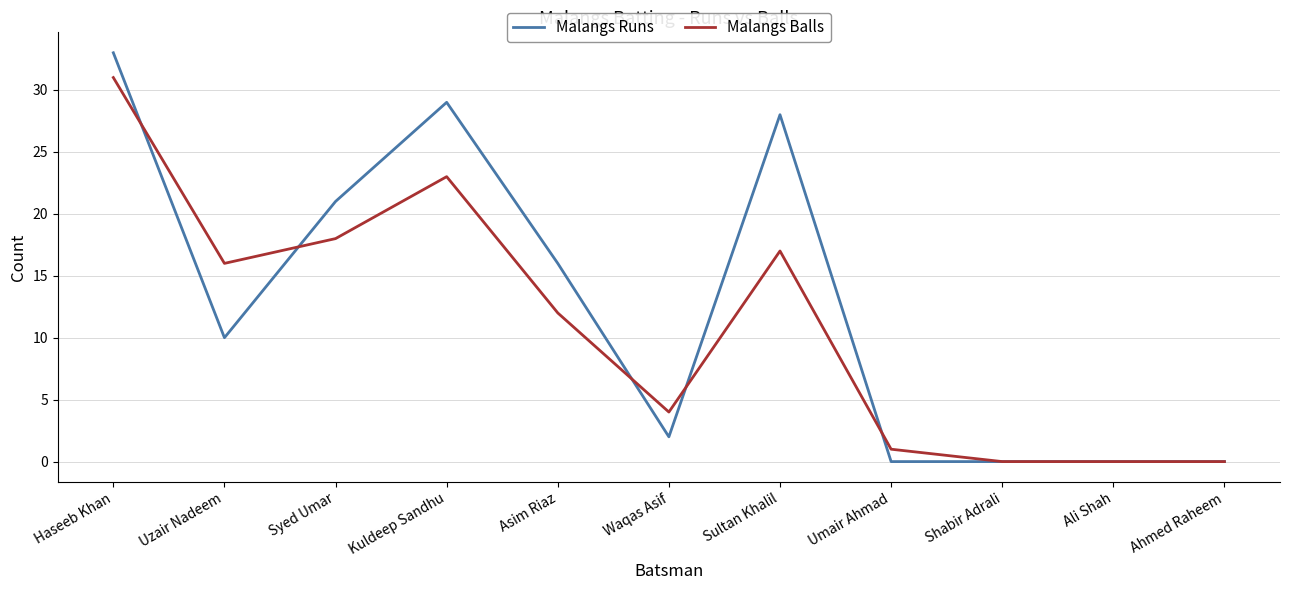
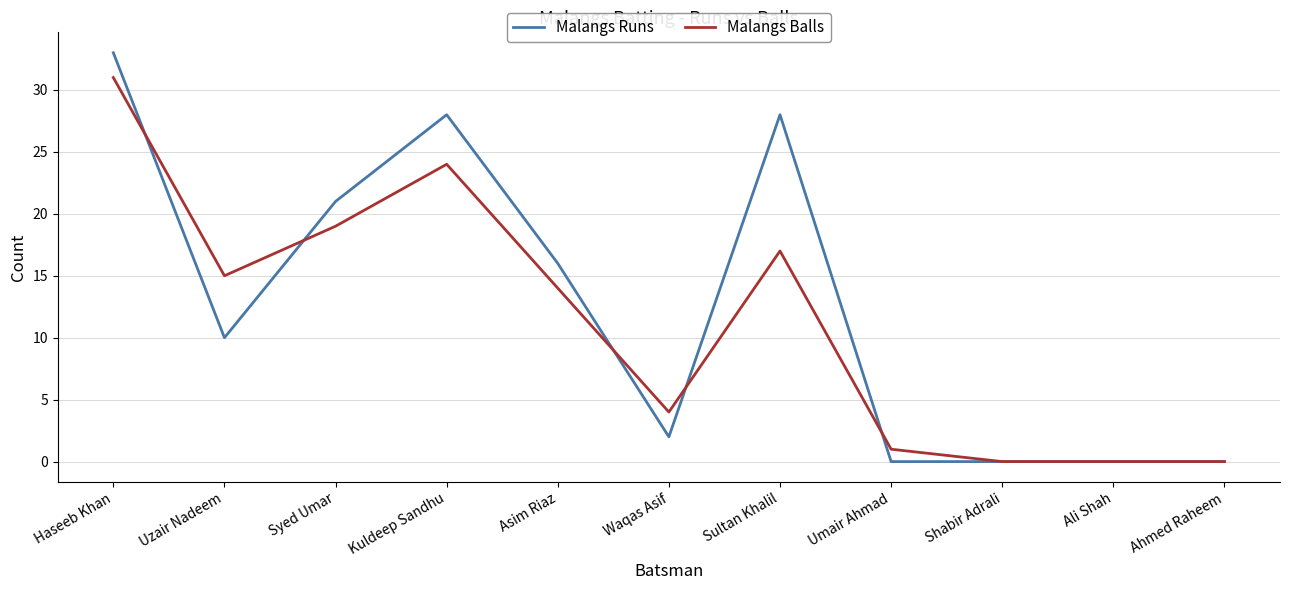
Malangs Balls, Uzair Nadeem: 16 -> 15
Malangs Balls, Syed Umar: 18 -> 19
Malangs Runs, Kuldeep Sandhu: 29 -> 28
Malangs Balls, Kuldeep Sandhu: 23 -> 24
Malangs Balls, Asim Riaz: 12 -> 14
